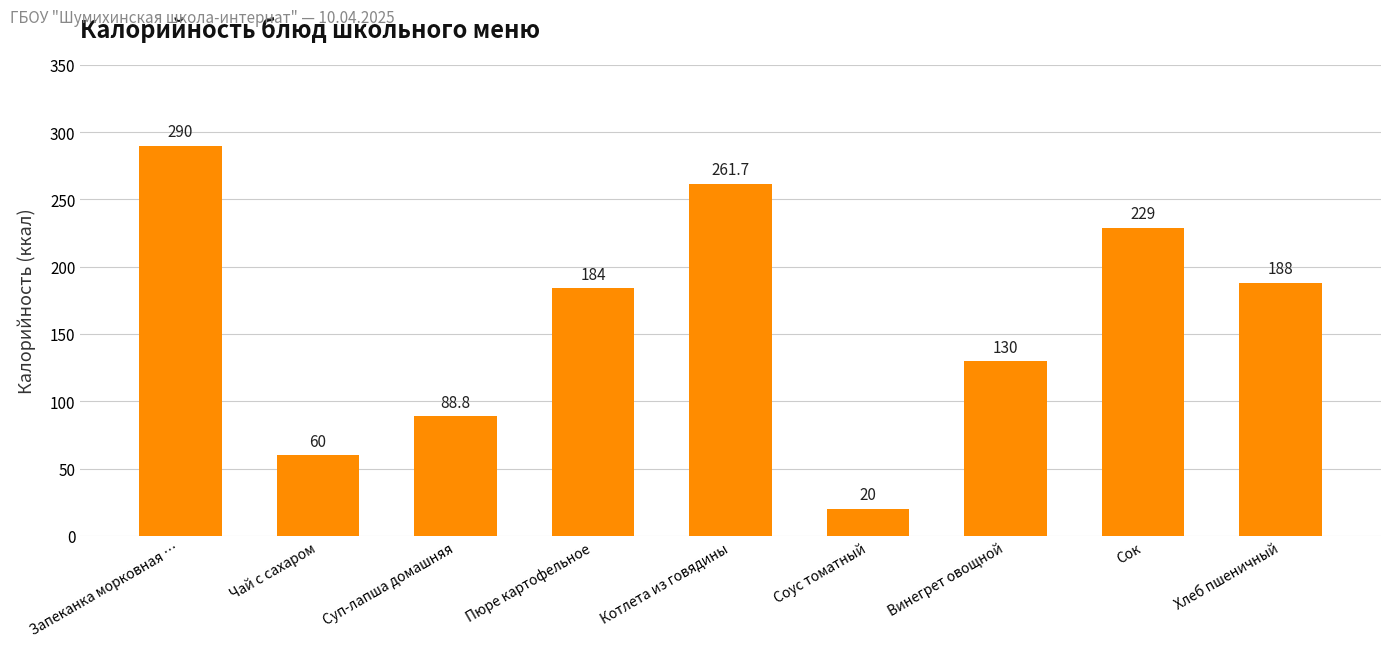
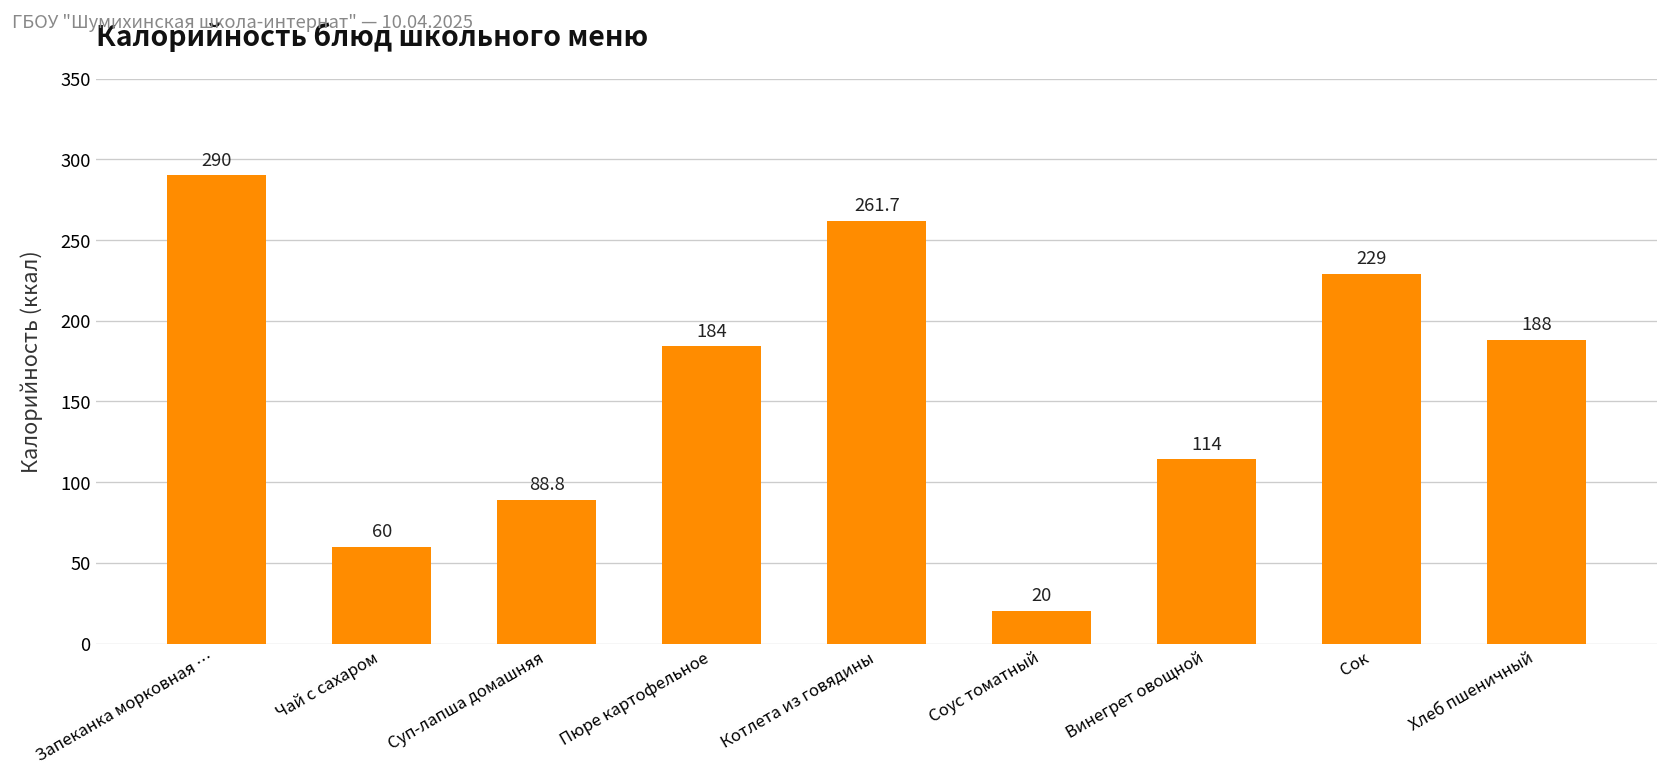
Винегрет овощной: 130 -> 114
